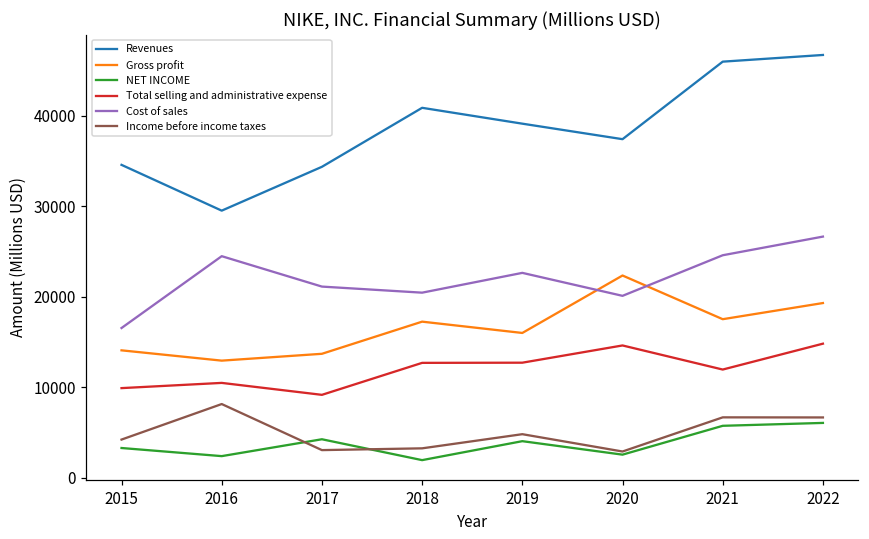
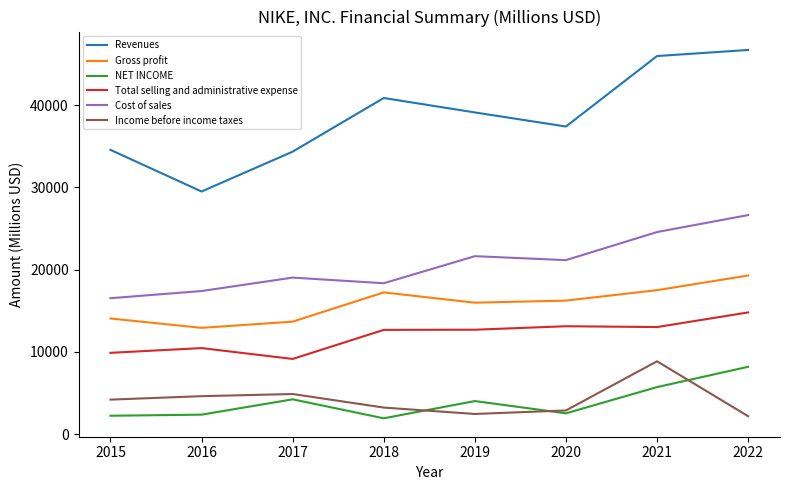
NET INCOME, 2015: 3000 -> 2000
Cost of sales, 2016: 24000 -> 17000
Income before income taxes, 2016: 8000 -> 5000
Cost of sales, 2017: 21000 -> 19000
Income before income taxes, 2017: 3000 -> 5000
Cost of sales, 2018: 20000 -> 18000
Cost of sales, 2019: 23000 -> 22000
Income before income taxes, 2019: 5000 -> 2000
Gross profit, 2020: 22000 -> 16000
Total selling and administrative expense, 2020: 15000 -> 13000
Cost of sales, 2020: 20000 -> 21000
Total selling and administrative expense, 2021: 12000 -> 13000
Income before income taxes, 2021: 7000 -> 9000
NET INCOME, 2022: 6000 -> 8000
Income before income taxes, 2022: 7000 -> 2000
